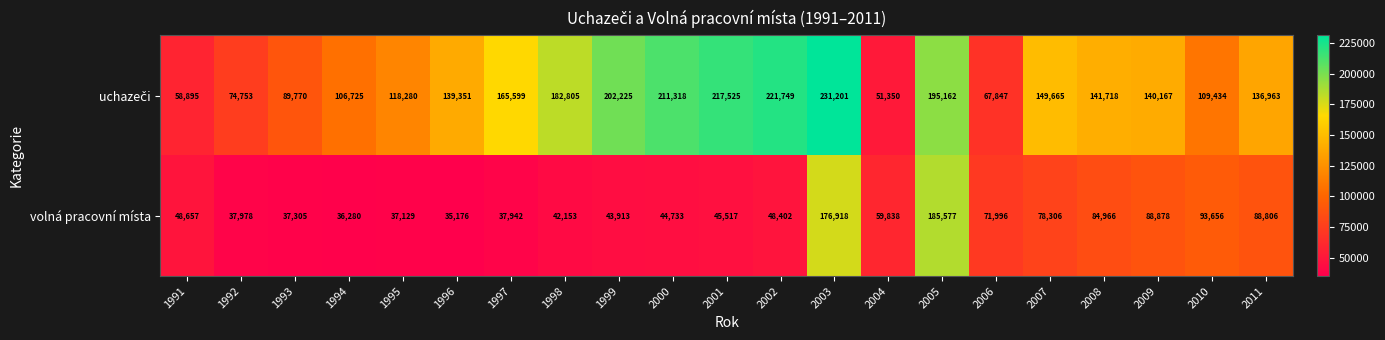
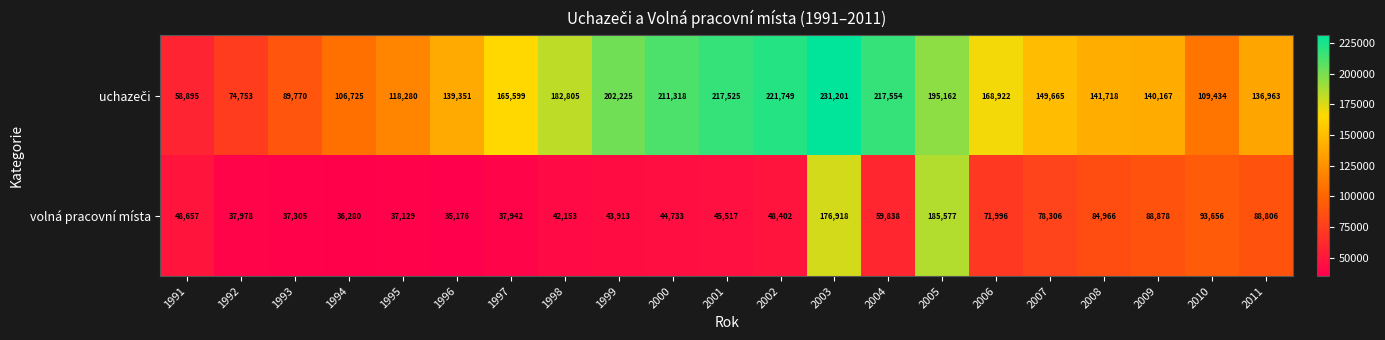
uchazeči, 2004: 51,350 -> 217,554
uchazeči, 2006: 67,847 -> 168,922
